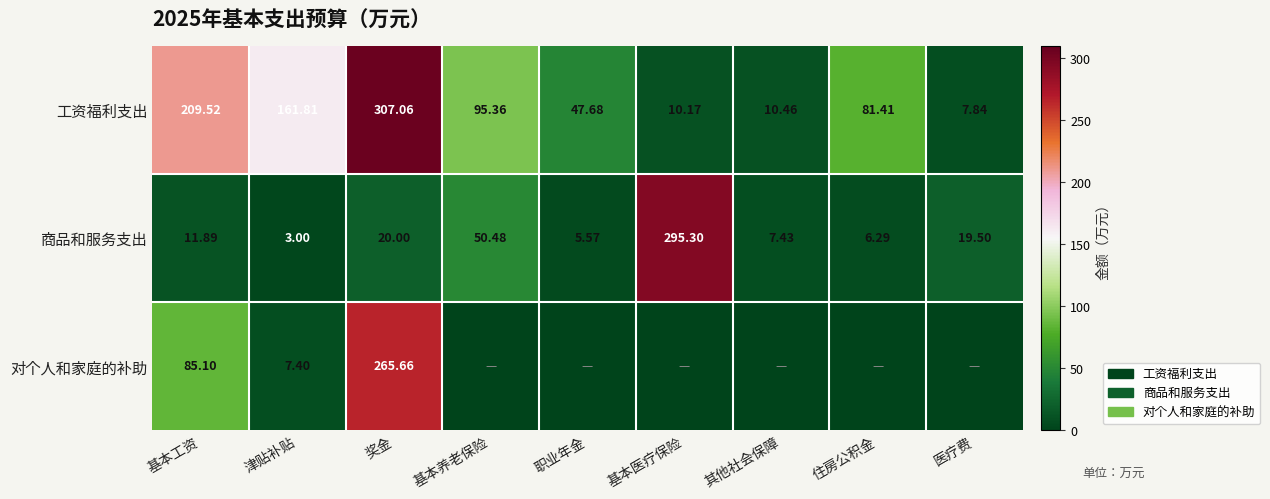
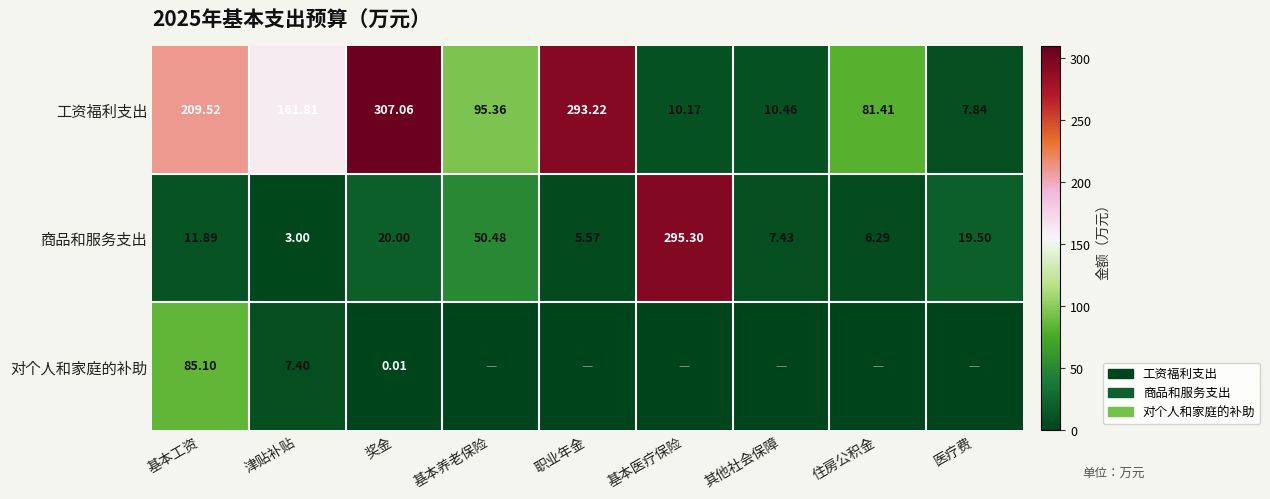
工资福利支出, 职业年金: 47.68 -> 293.22
对个人和家庭的补助, 奖金: 265.66 -> 0.01
